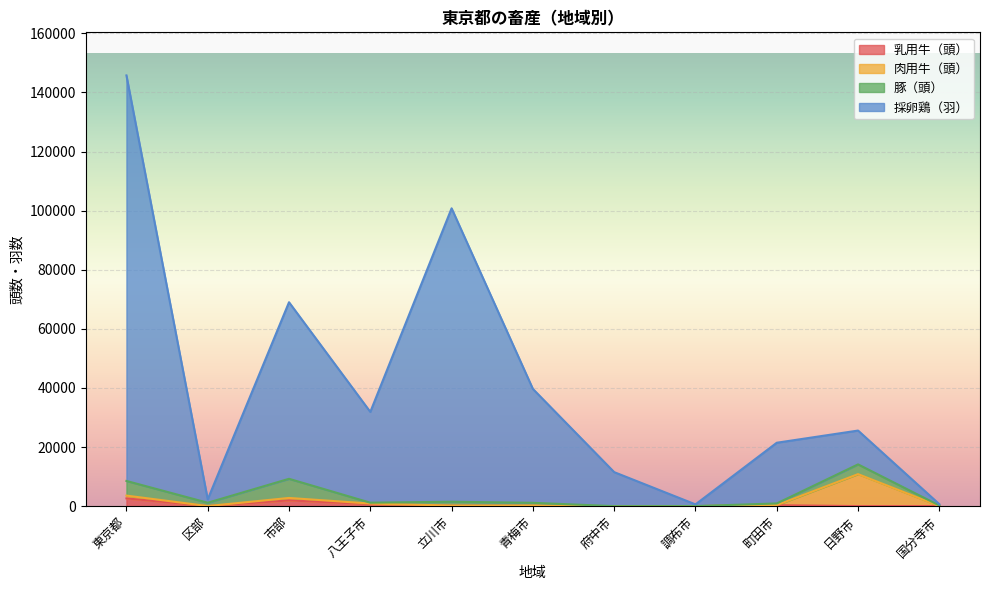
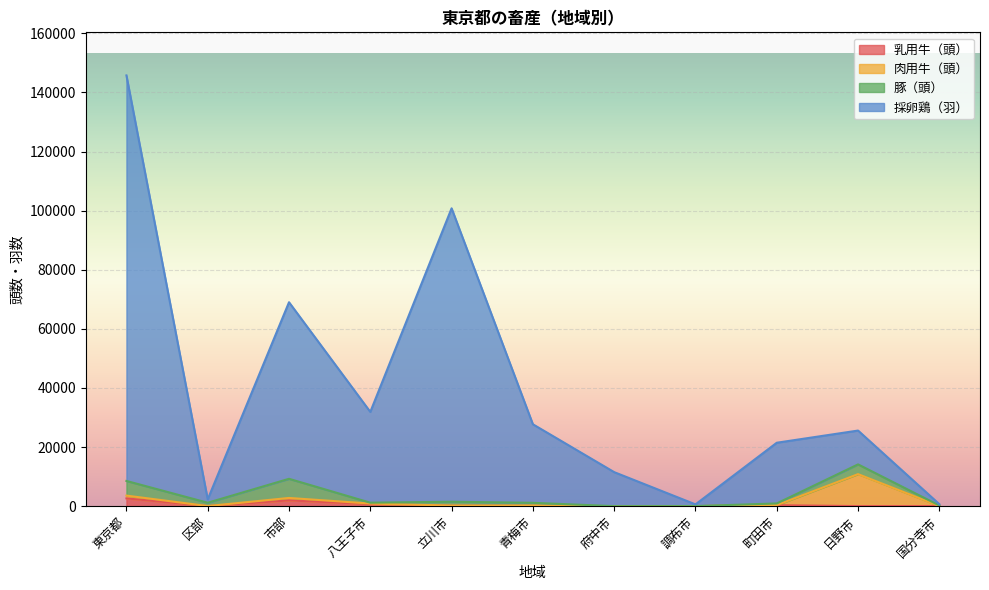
採卵鶏（羽）, 青梅市: 39000 -> 27000
